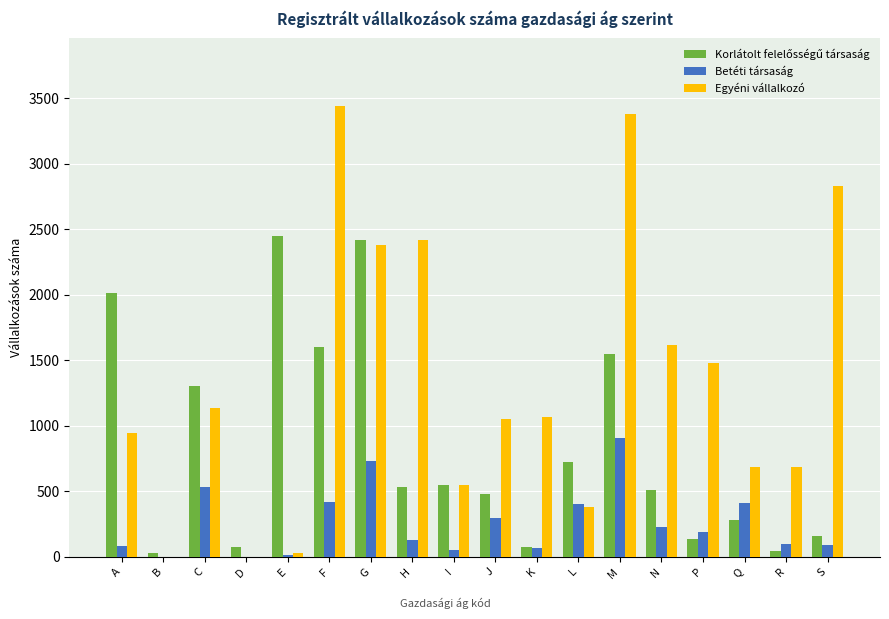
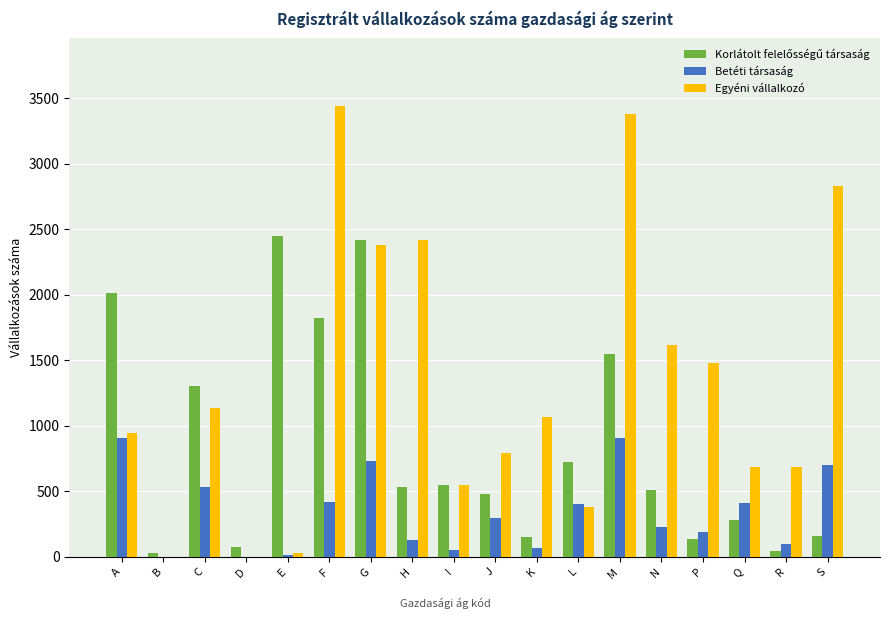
Betéti társaság, A: 80 -> 910
Korlátolt felelősségű társaság, F: 1600 -> 1830
Egyéni vállalkozó, J: 1050 -> 790
Korlátolt felelősségű társaság, K: 70 -> 150
Betéti társaság, S: 90 -> 700
